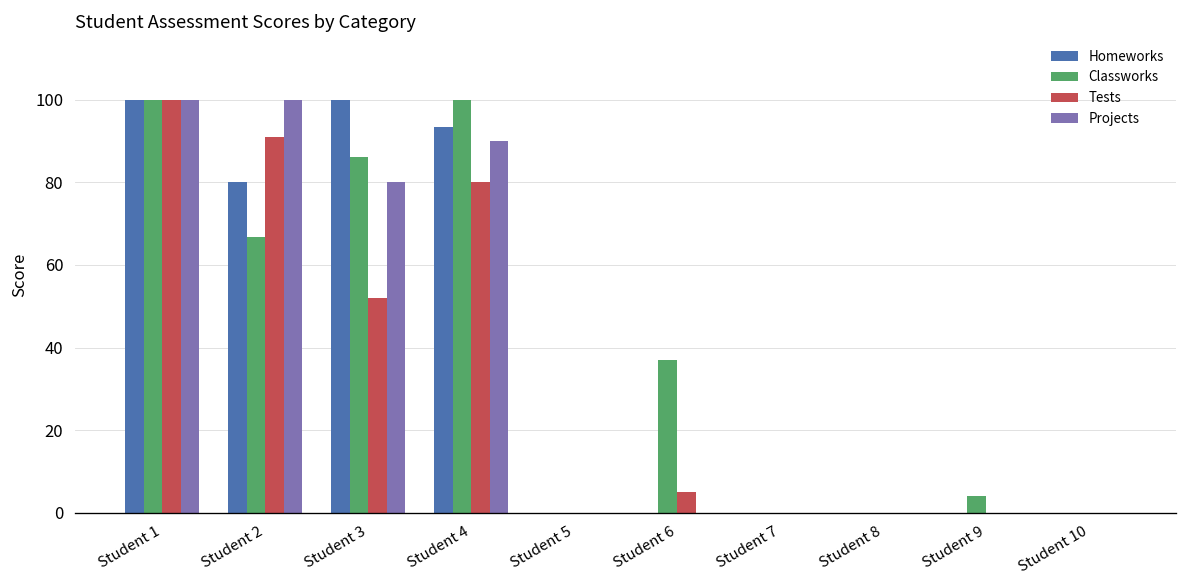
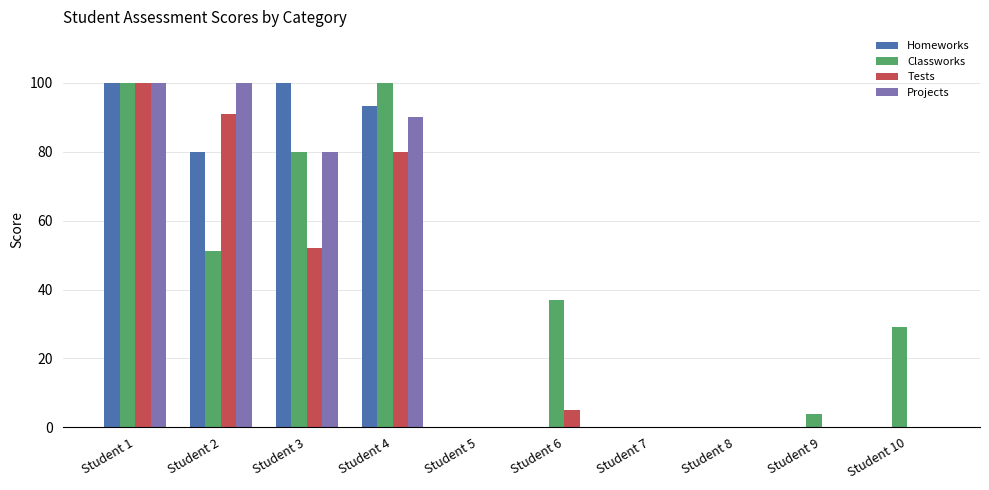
Classworks, Student 2: 67 -> 51
Classworks, Student 3: 86 -> 80
Classworks, Student 10: 0 -> 29
